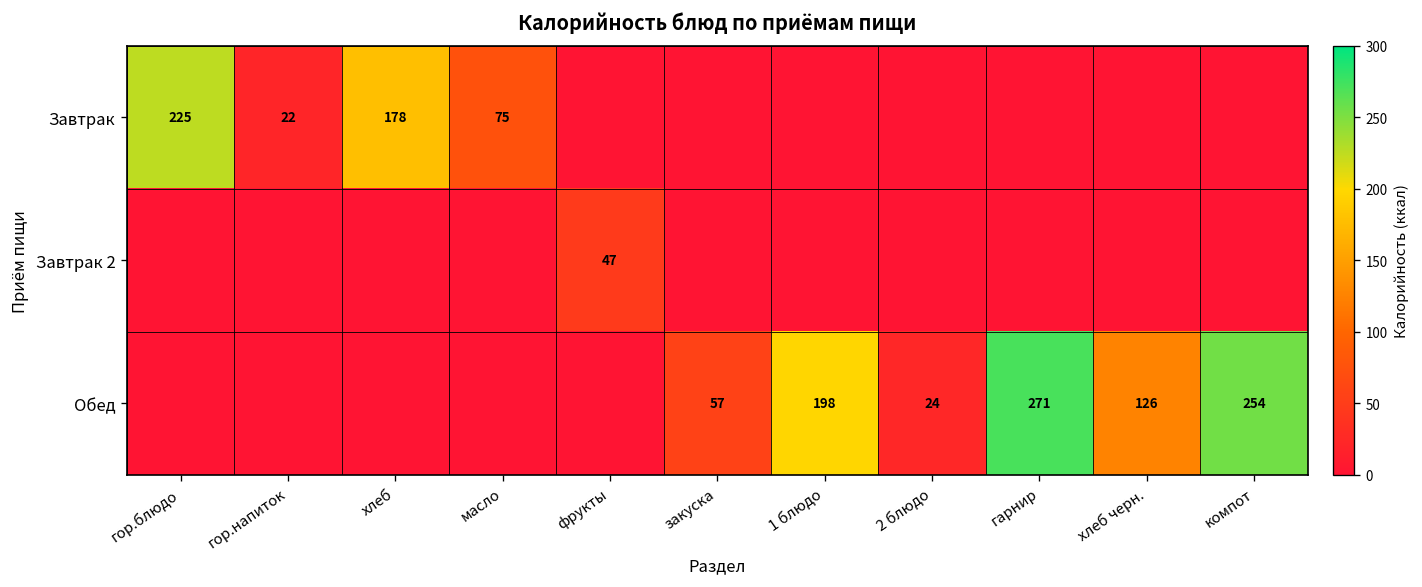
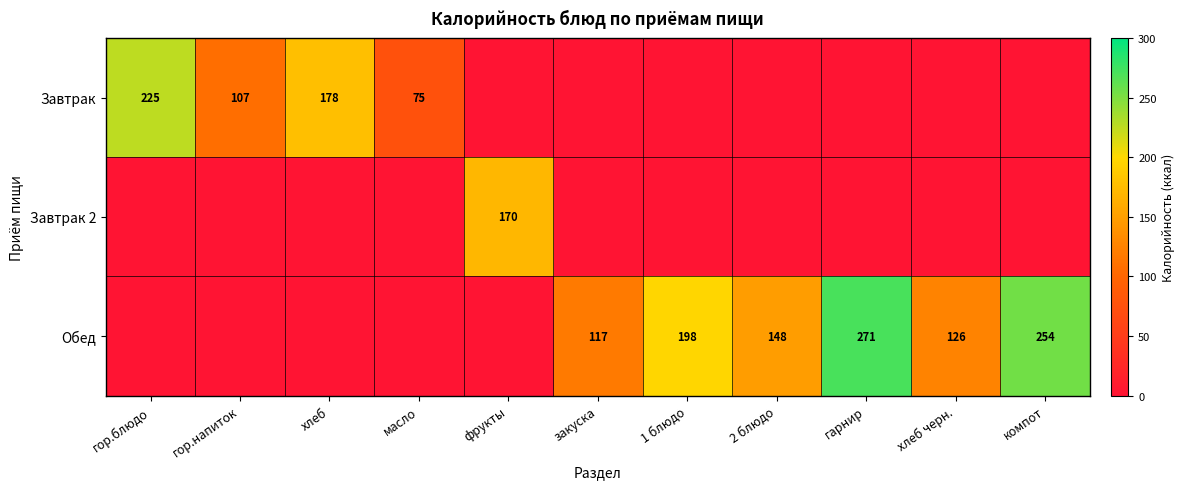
Завтрак, гор.напиток: 22 -> 107
Завтрак 2, фрукты: 47 -> 170
Обед, закуска: 57 -> 117
Обед, 2 блюдо: 24 -> 148
